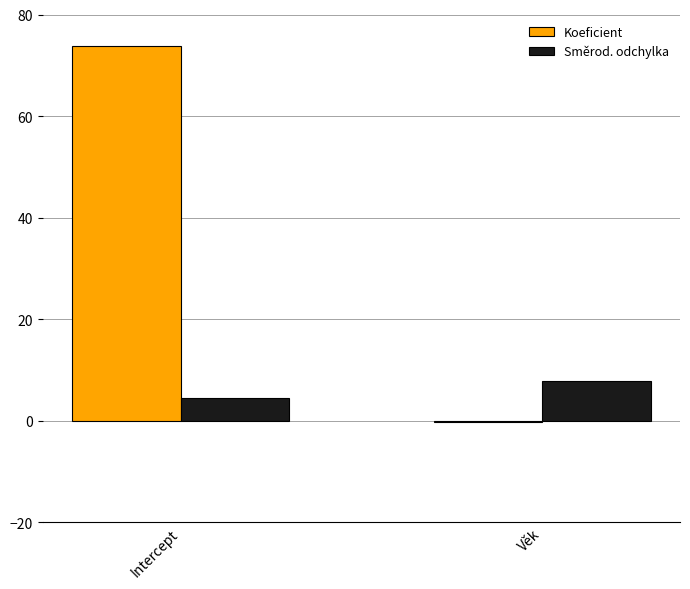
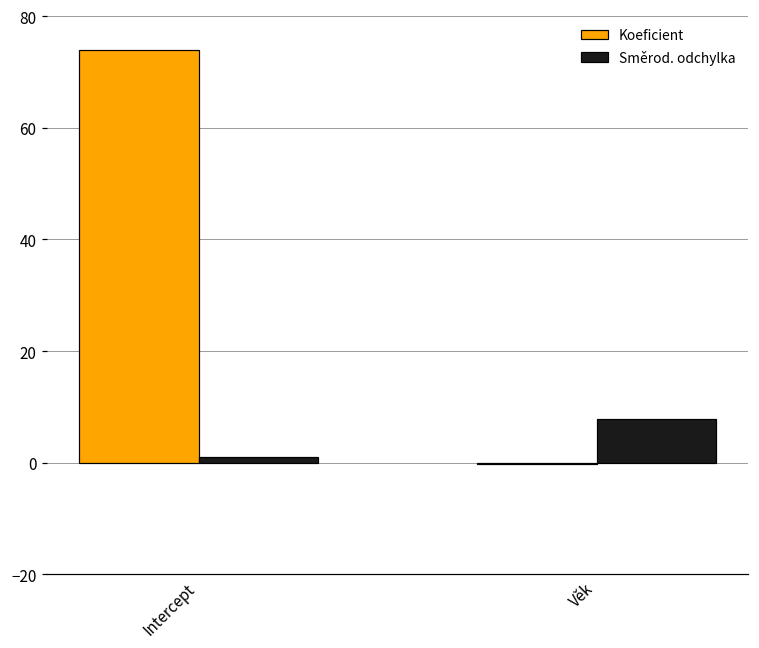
Směrod. odchylka, Intercept: 4 -> 1
